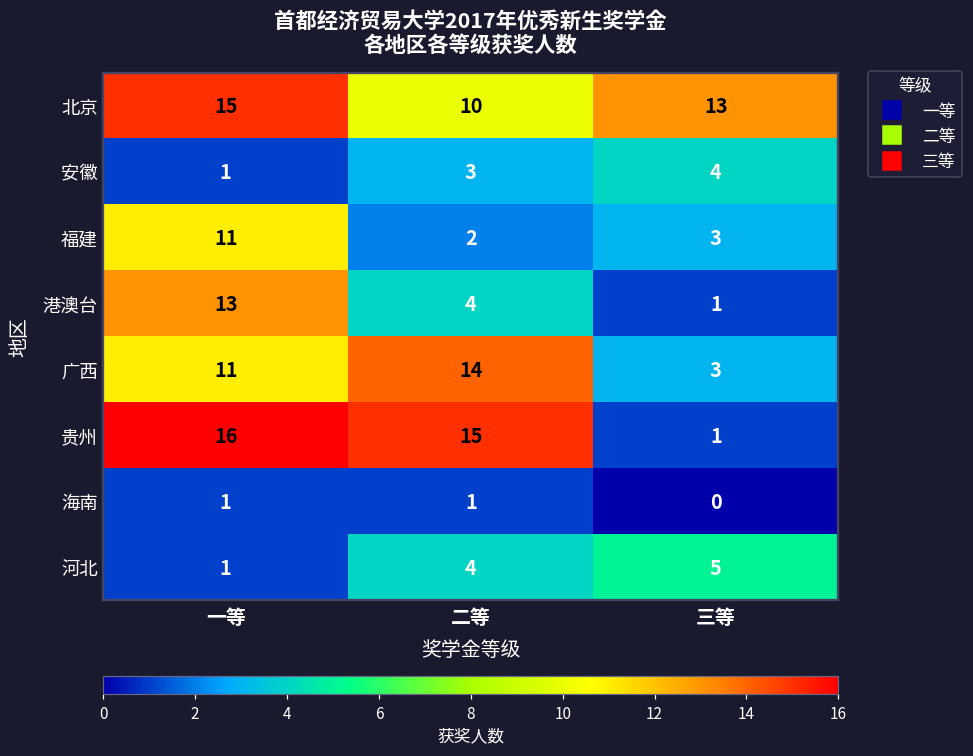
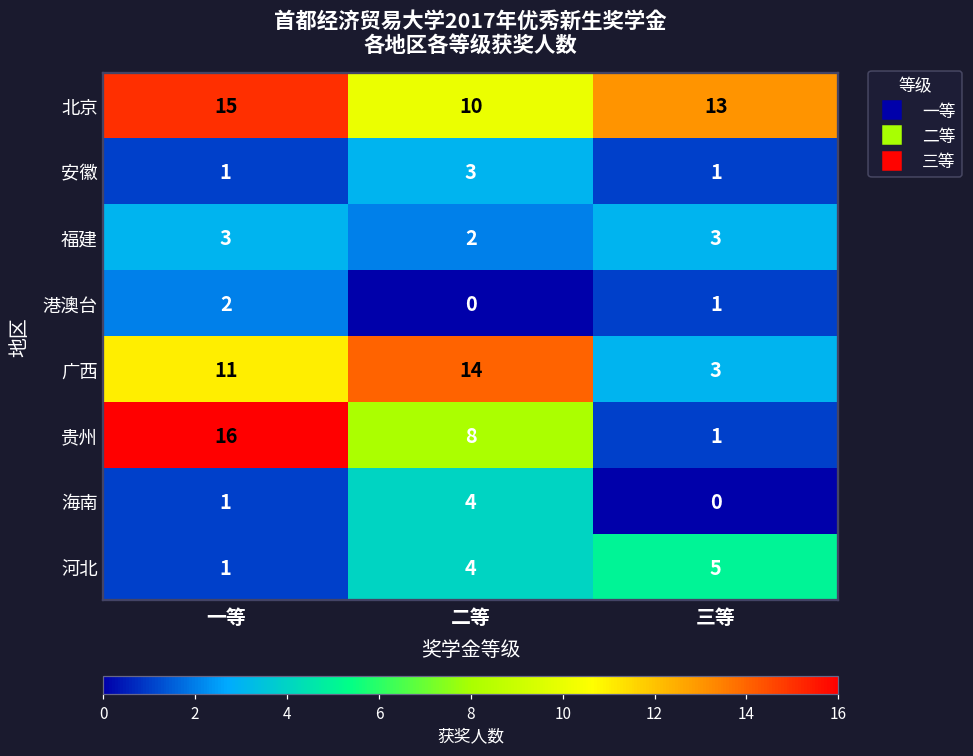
安徽, 三等: 4 -> 1
福建, 一等: 11 -> 3
港澳台, 一等: 13 -> 2
港澳台, 二等: 4 -> 0
贵州, 二等: 15 -> 8
海南, 二等: 1 -> 4
